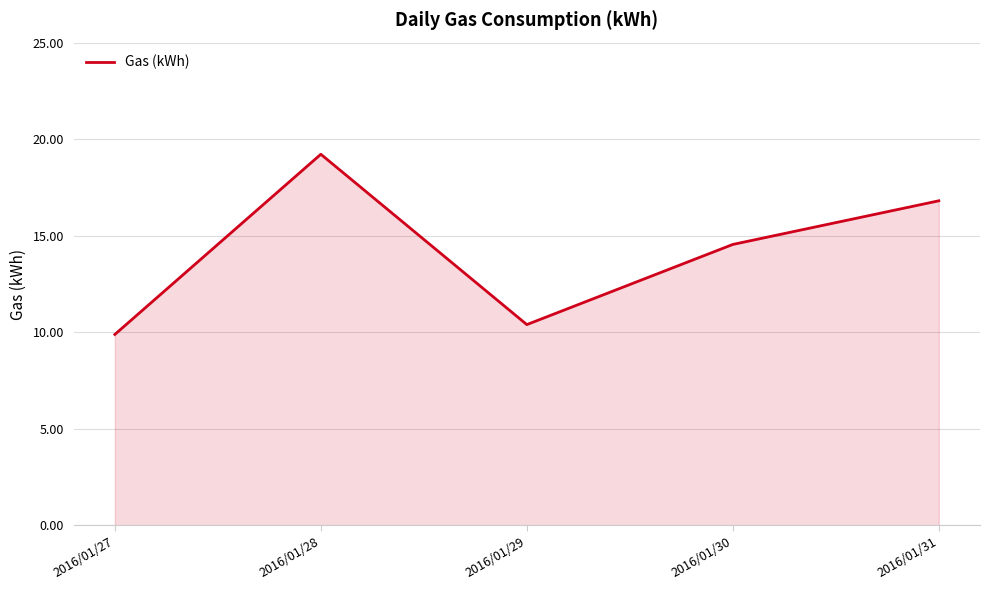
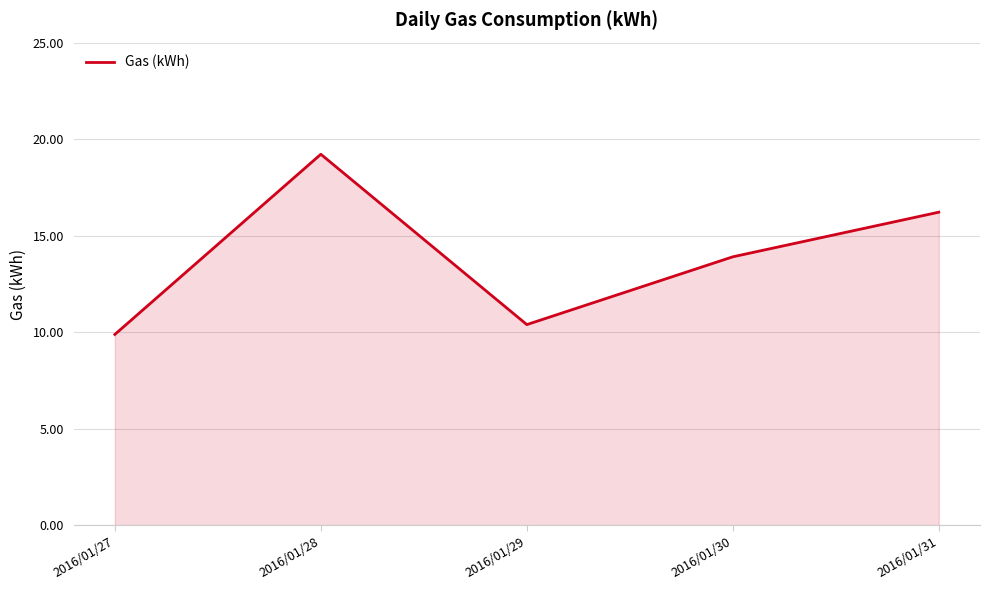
2016/01/30: 14.6 -> 13.9
2016/01/31: 16.8 -> 16.2
